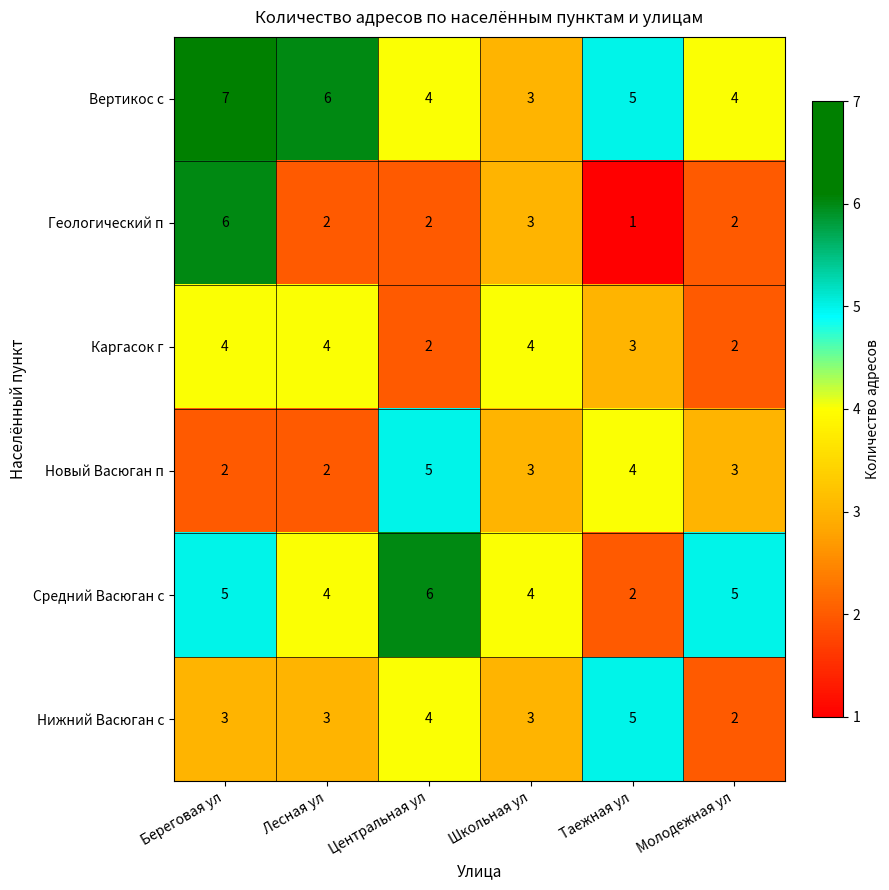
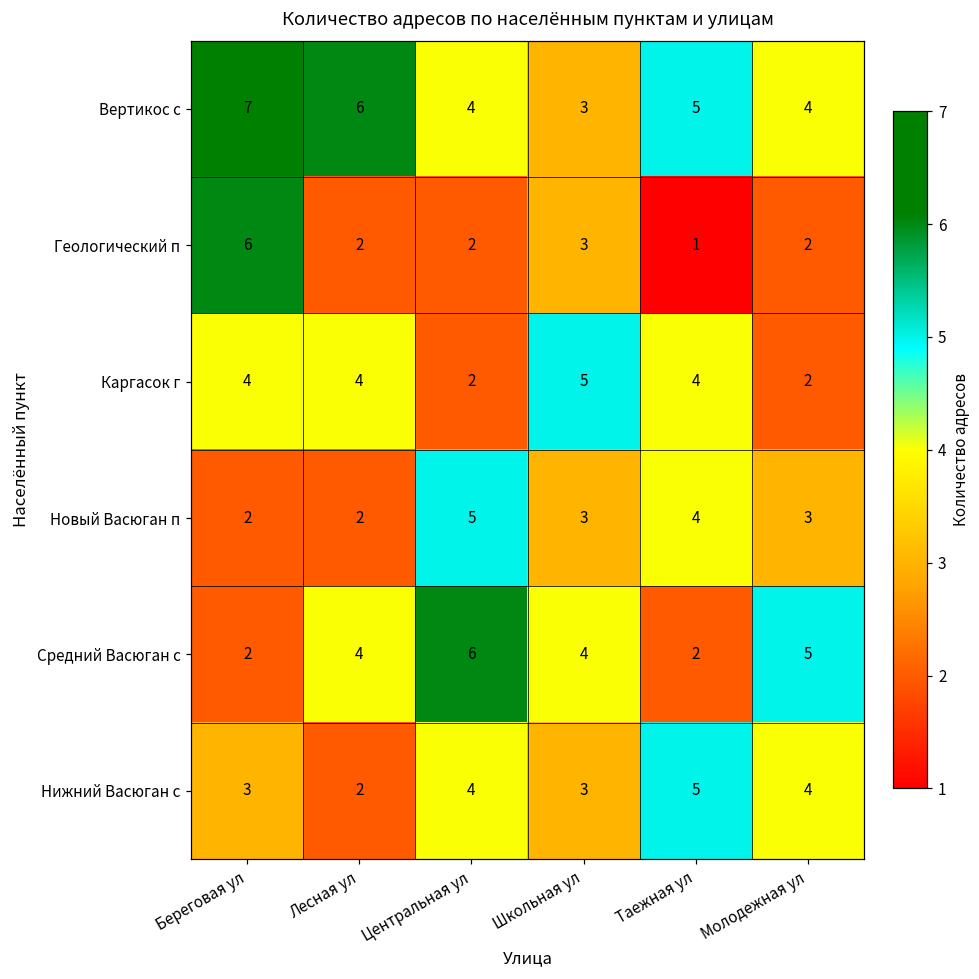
Каргасок г, Школьная ул: 4 -> 5
Каргасок г, Таежная ул: 3 -> 4
Средний Васюган с, Береговая ул: 5 -> 2
Нижний Васюган с, Лесная ул: 3 -> 2
Нижний Васюган с, Молодежная ул: 2 -> 4
